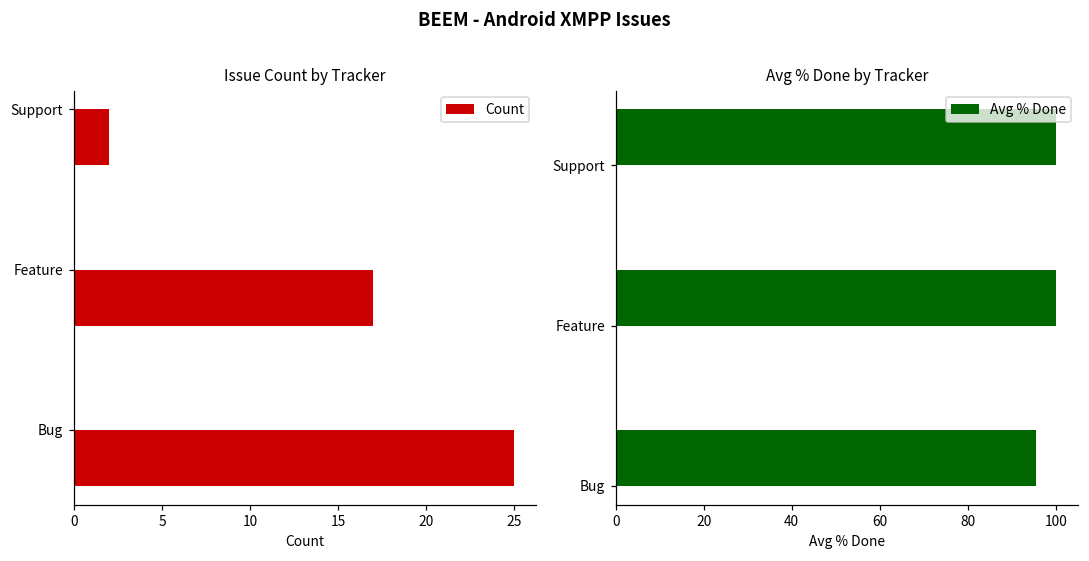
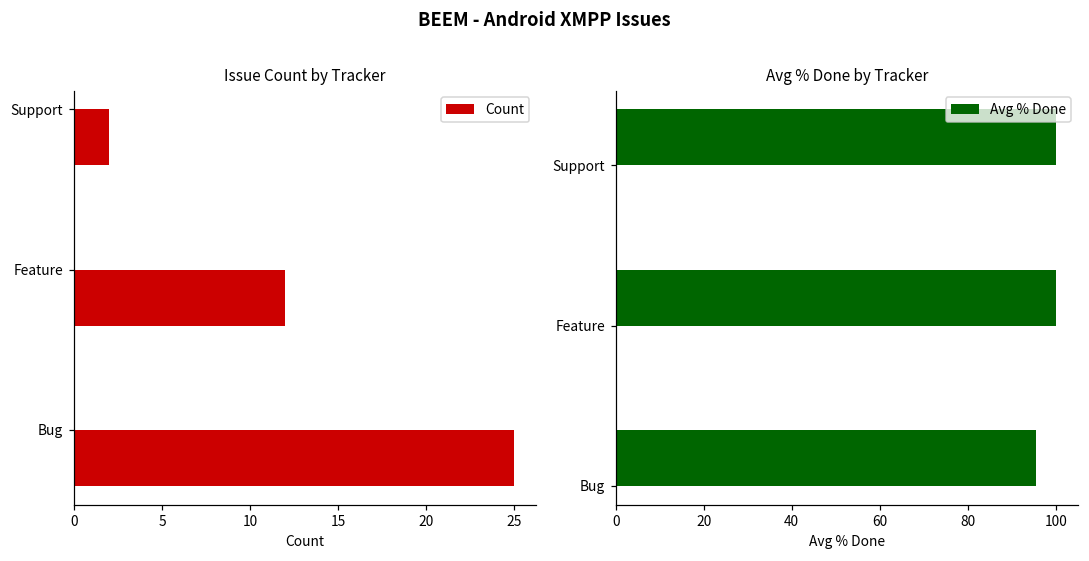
Issue Count by Tracker, Feature: 17 -> 12
